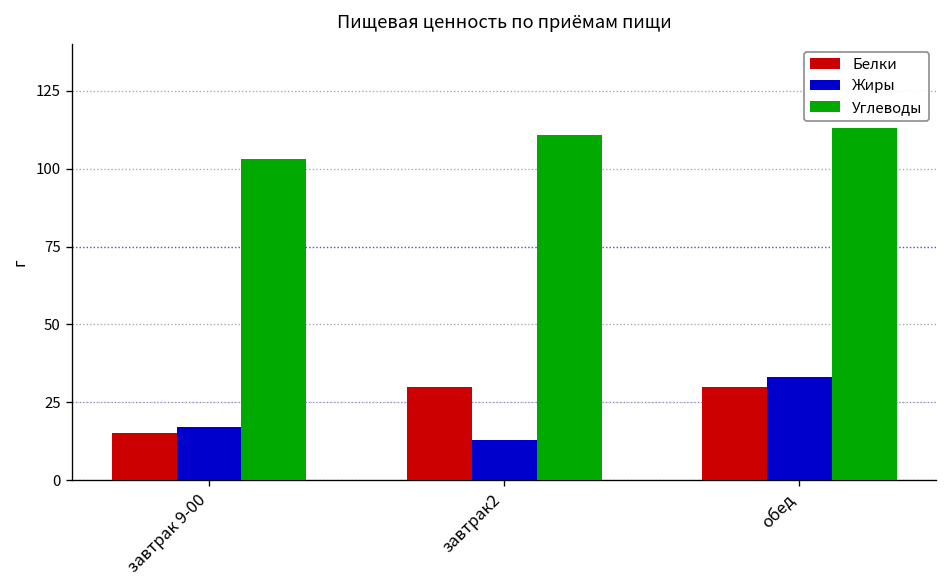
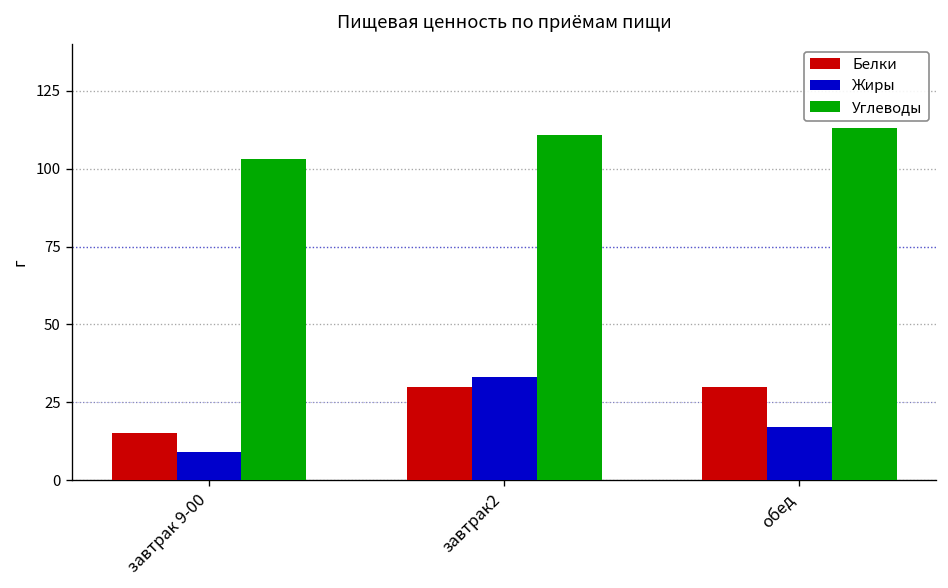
Жиры, завтрак 9-00: 17 -> 9
Жиры, завтрак2: 13 -> 33
Жиры, обед: 33 -> 17
